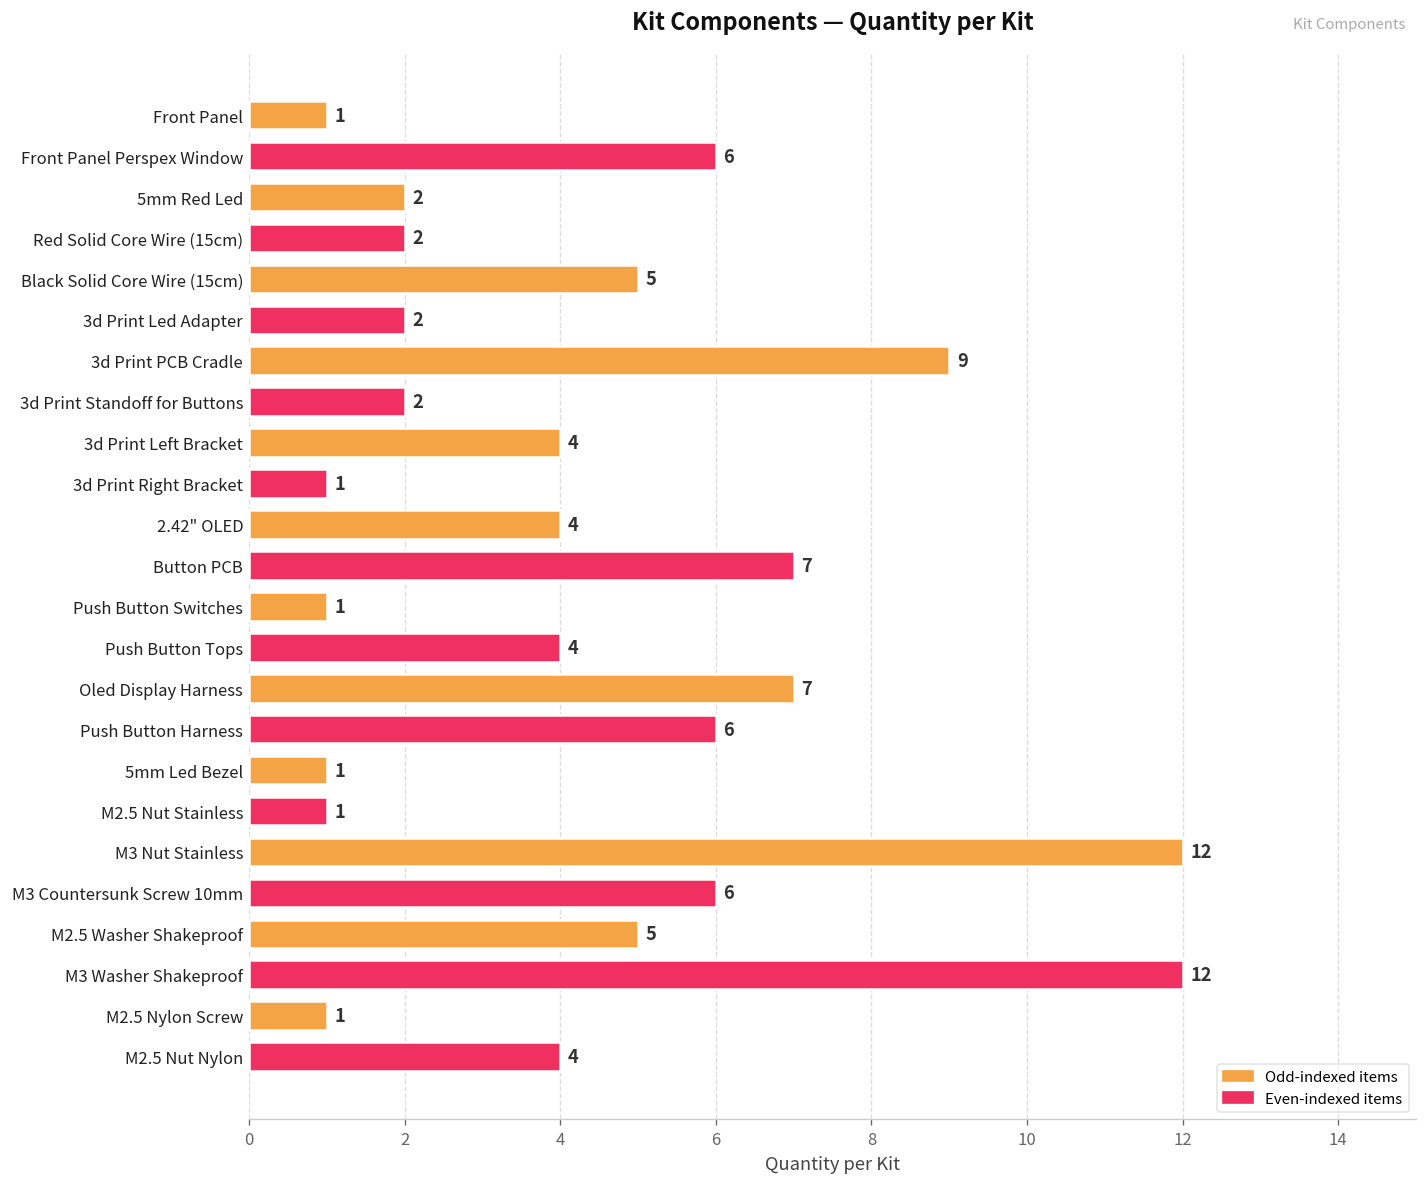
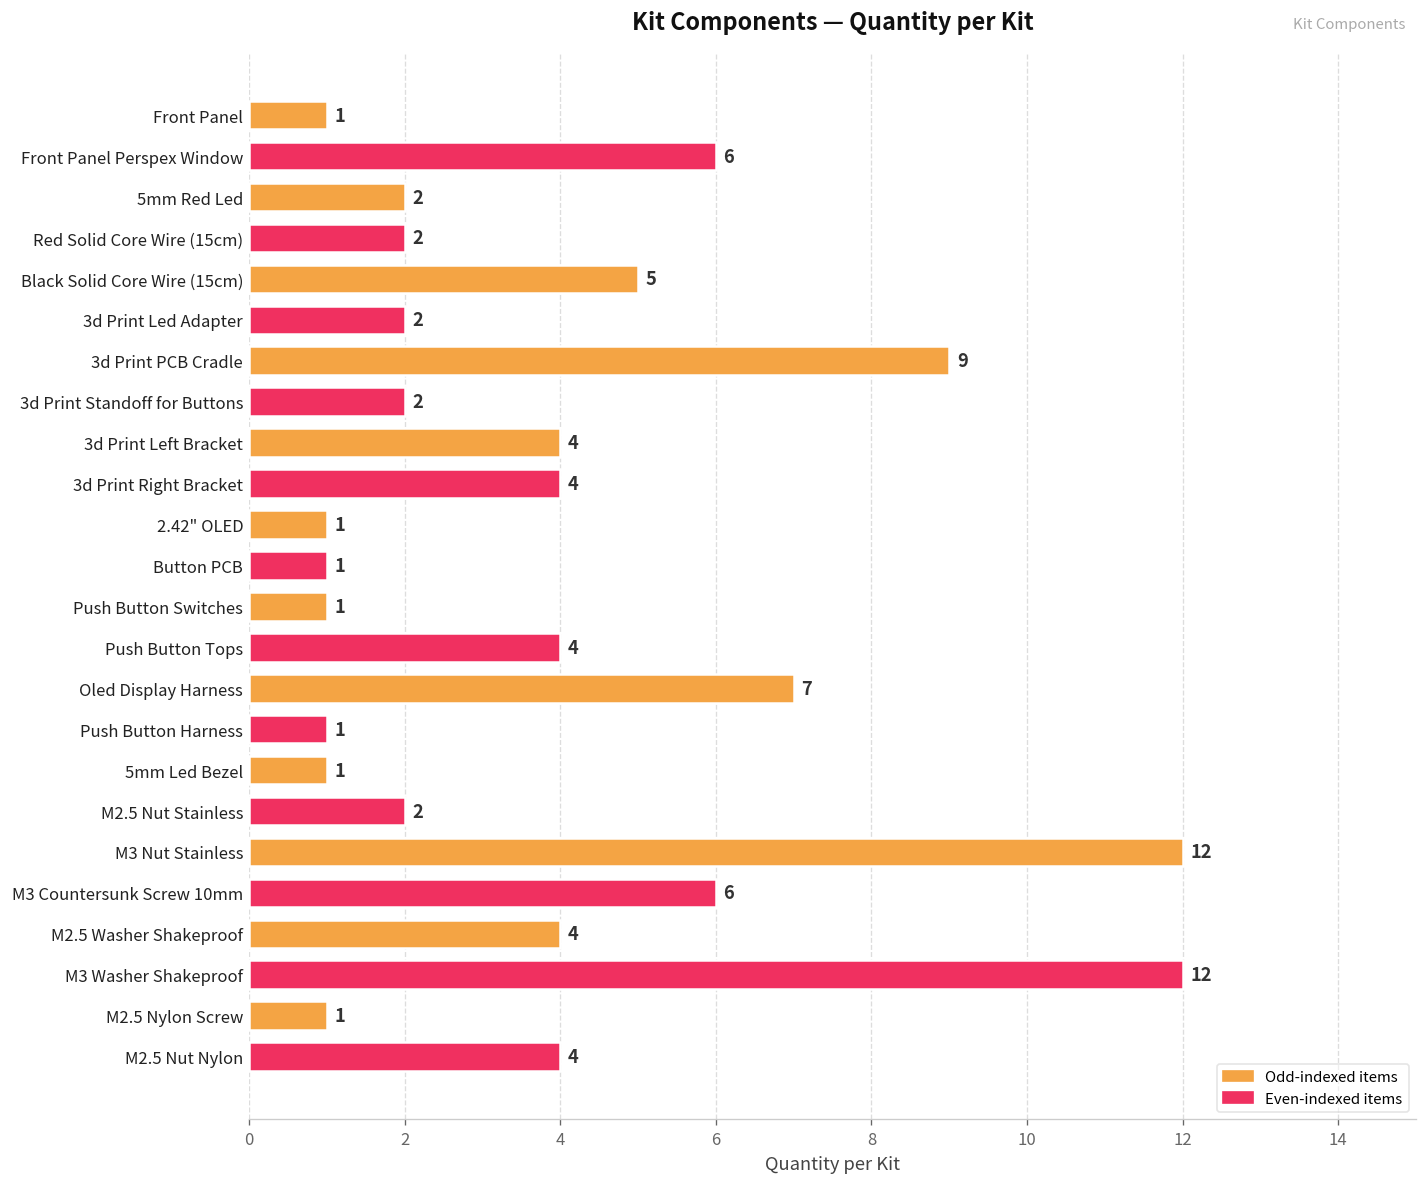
3d Print Right Bracket: 1 -> 4
2.42" OLED: 4 -> 1
Button PCB: 7 -> 1
Push Button Harness: 6 -> 1
M2.5 Nut Stainless: 1 -> 2
M2.5 Washer Shakeproof: 5 -> 4
